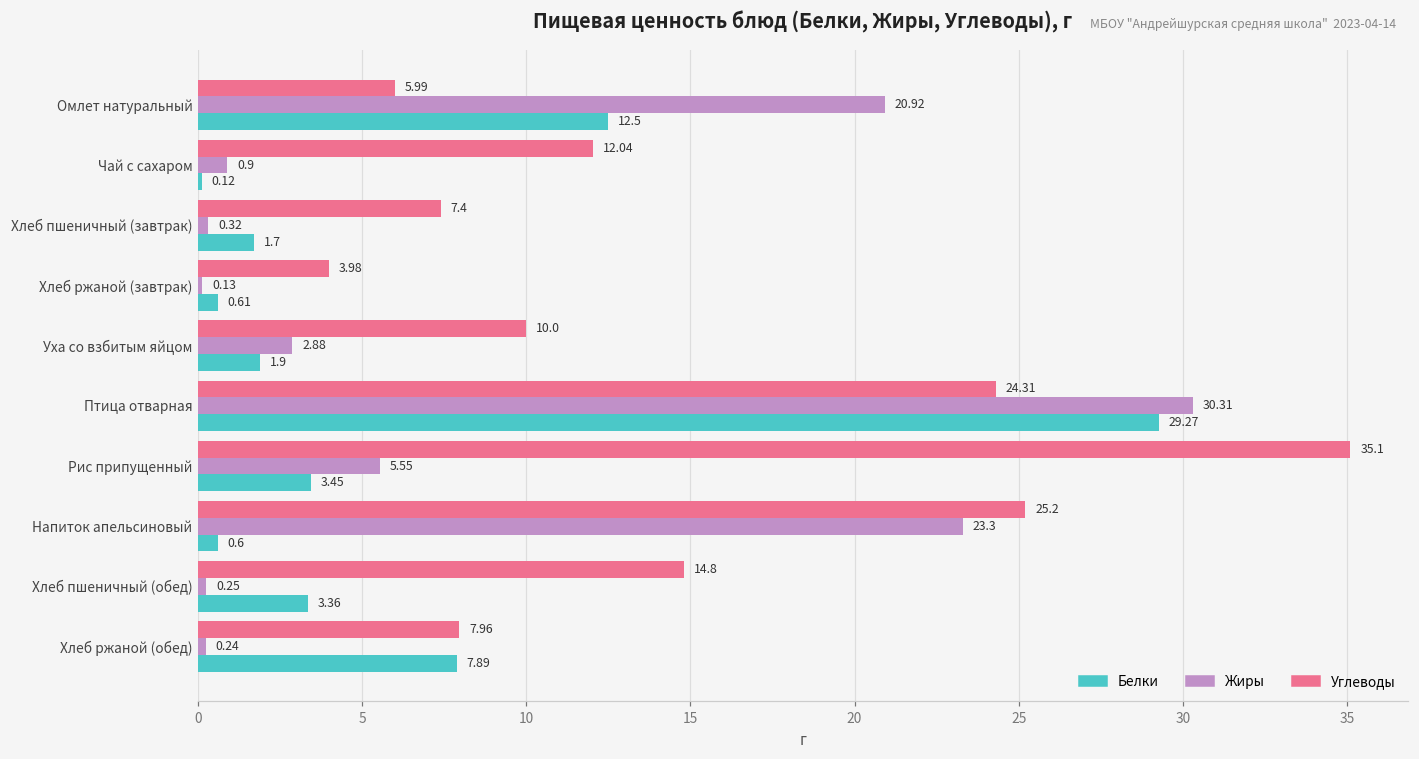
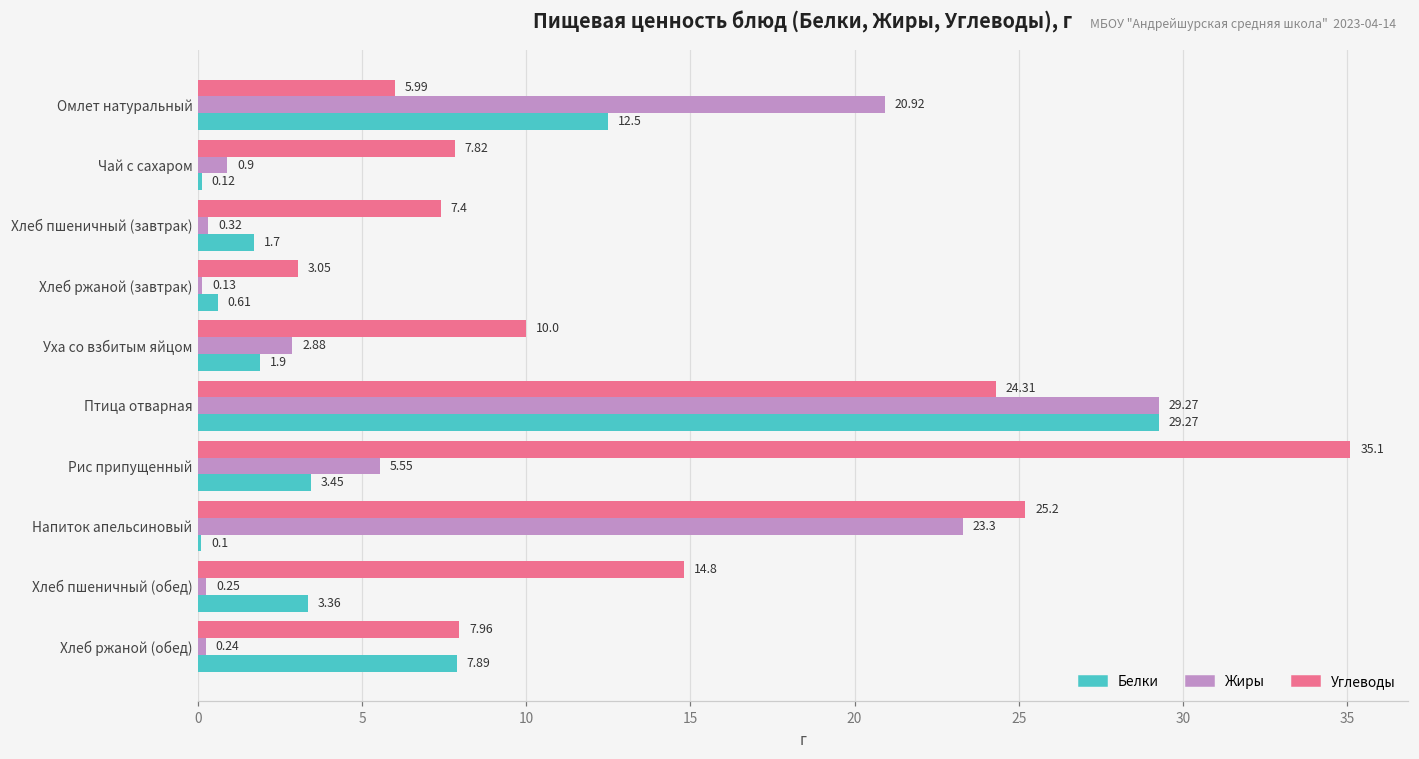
Углеводы, Чай с сахаром: 12.04 -> 7.82
Углеводы, Хлеб ржаной (завтрак): 3.98 -> 3.05
Жиры, Птица отварная: 30.31 -> 29.27
Белки, Напиток апельсиновый: 0.6 -> 0.1
